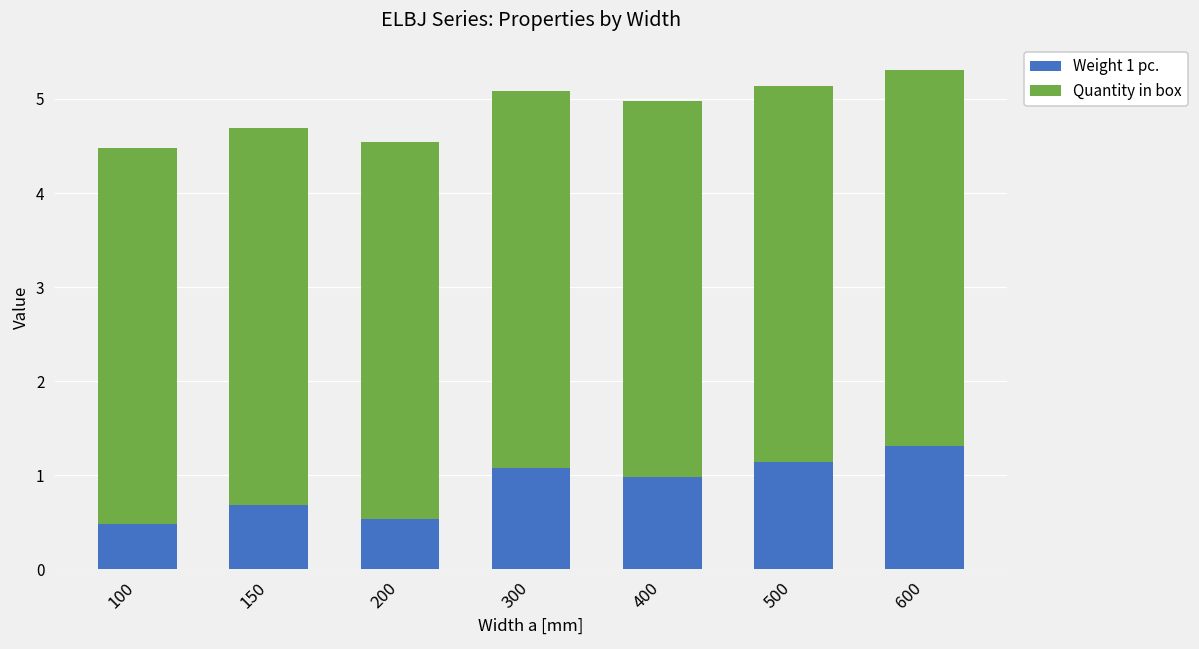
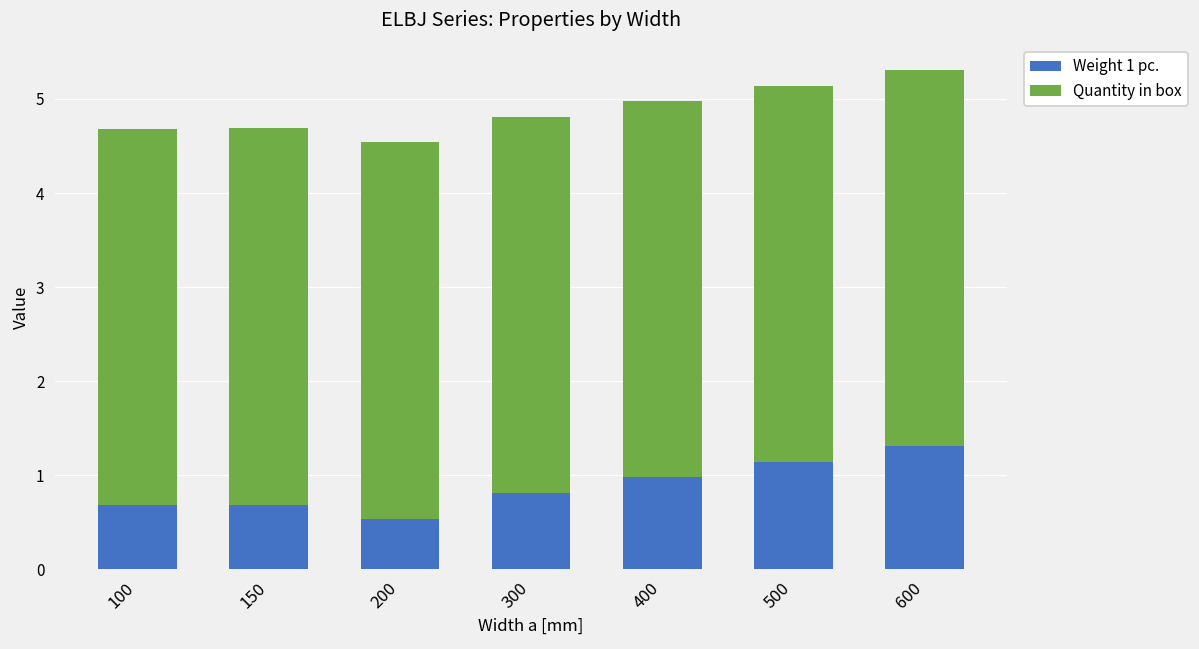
Weight 1 pc., 100: 0.5 -> 0.7
Weight 1 pc., 300: 1.1 -> 0.8
